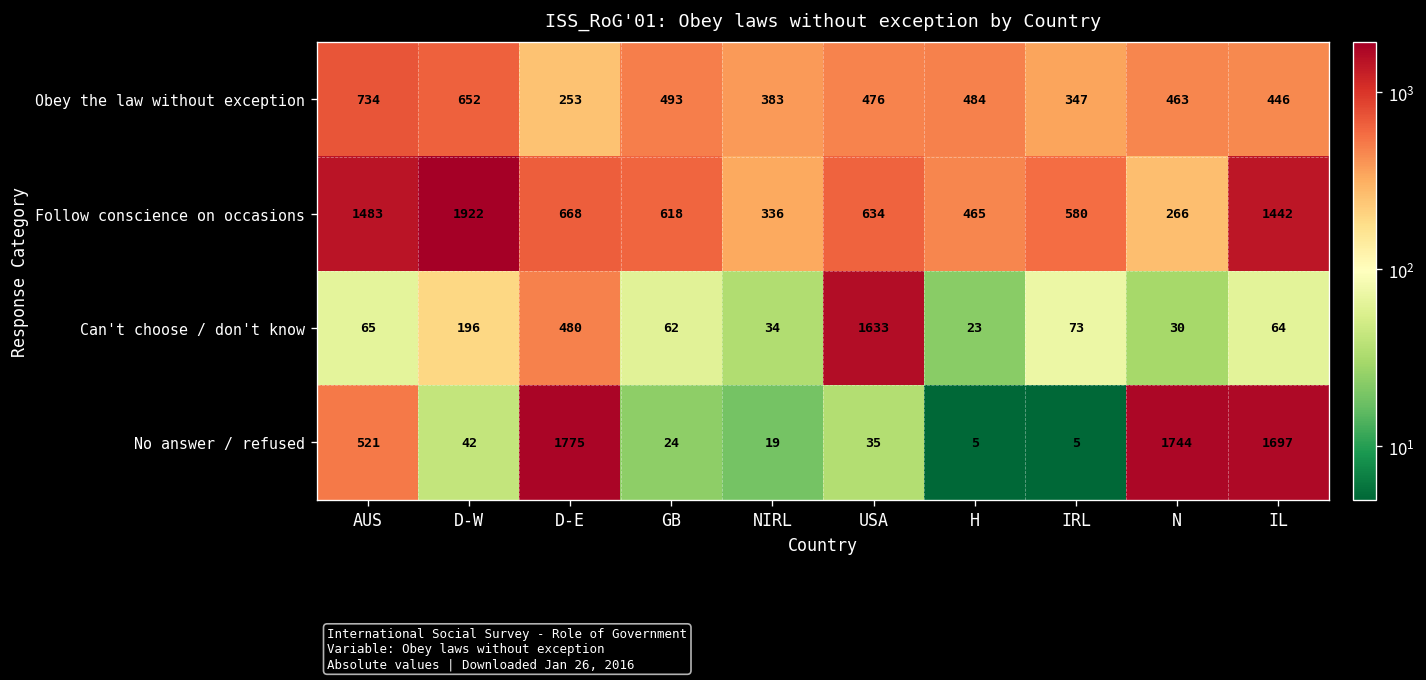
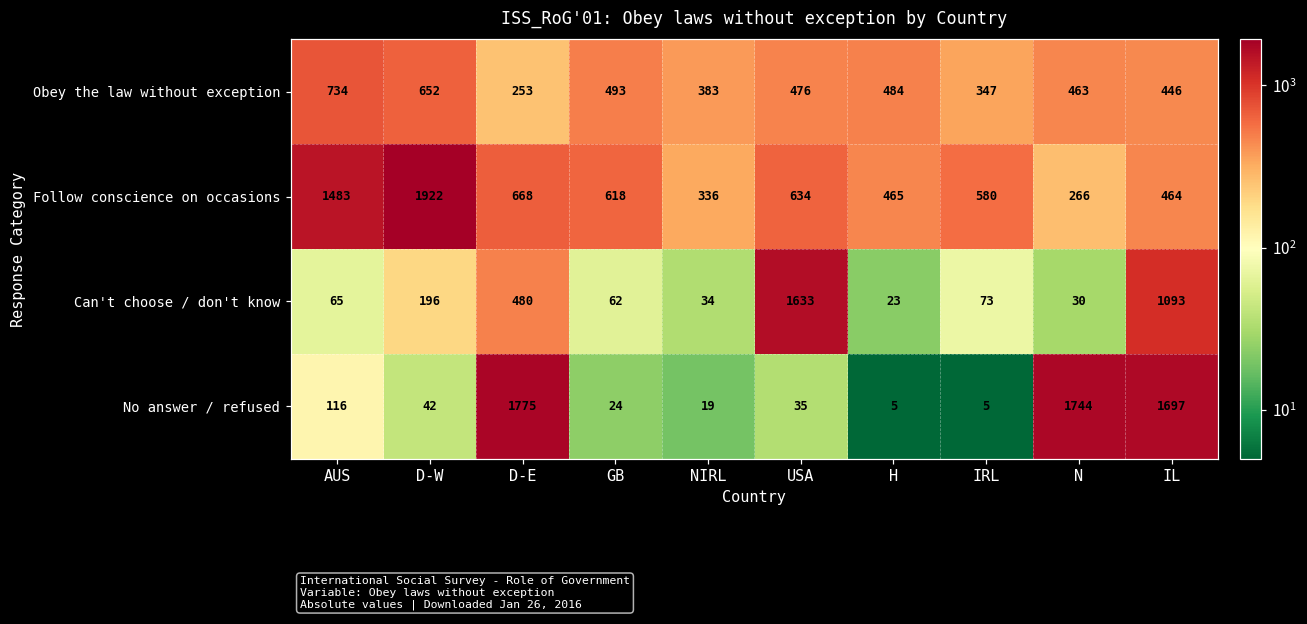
Follow conscience on occasions, IL: 1442 -> 464
Can't choose / don't know, IL: 64 -> 1093
No answer / refused, AUS: 521 -> 116
